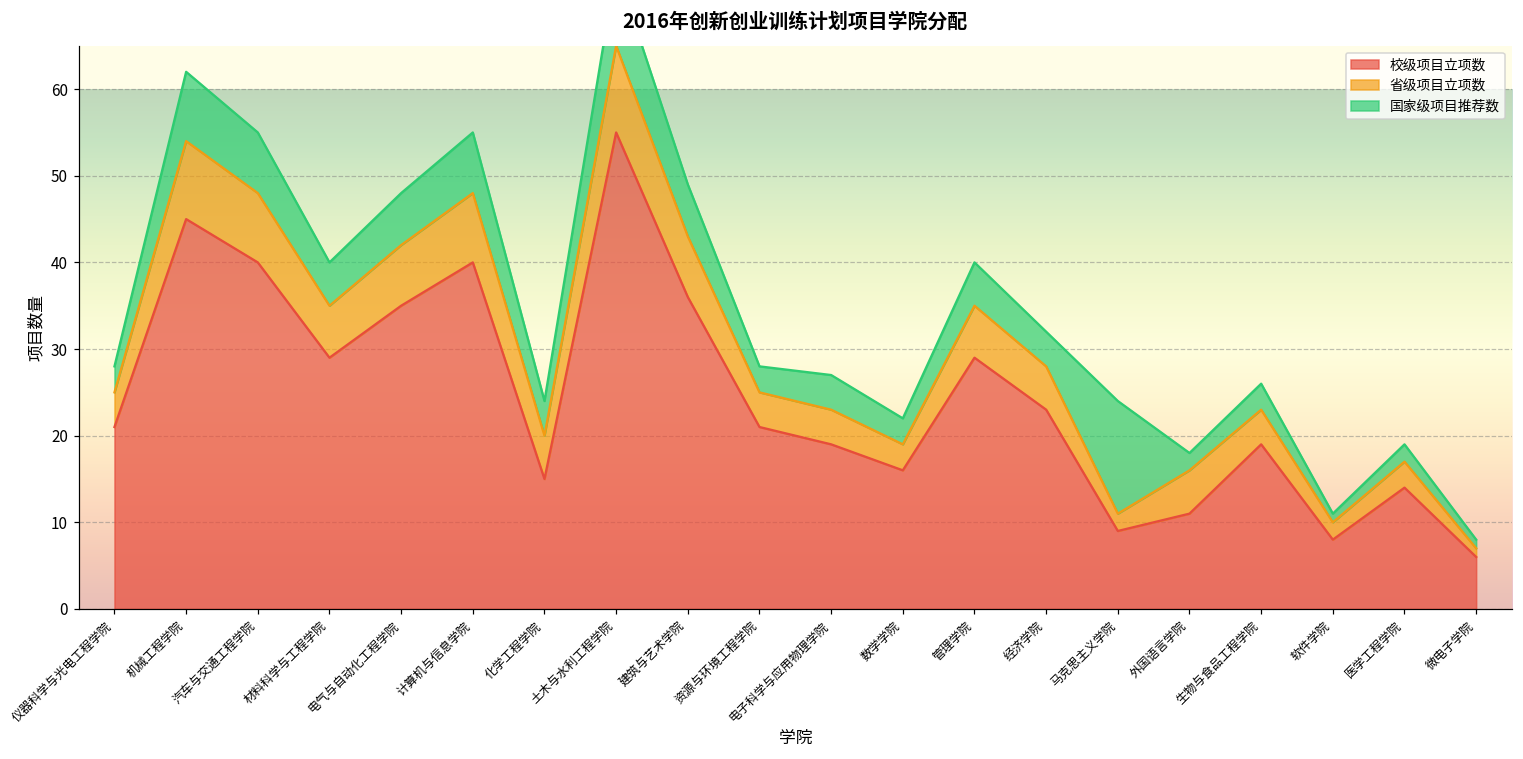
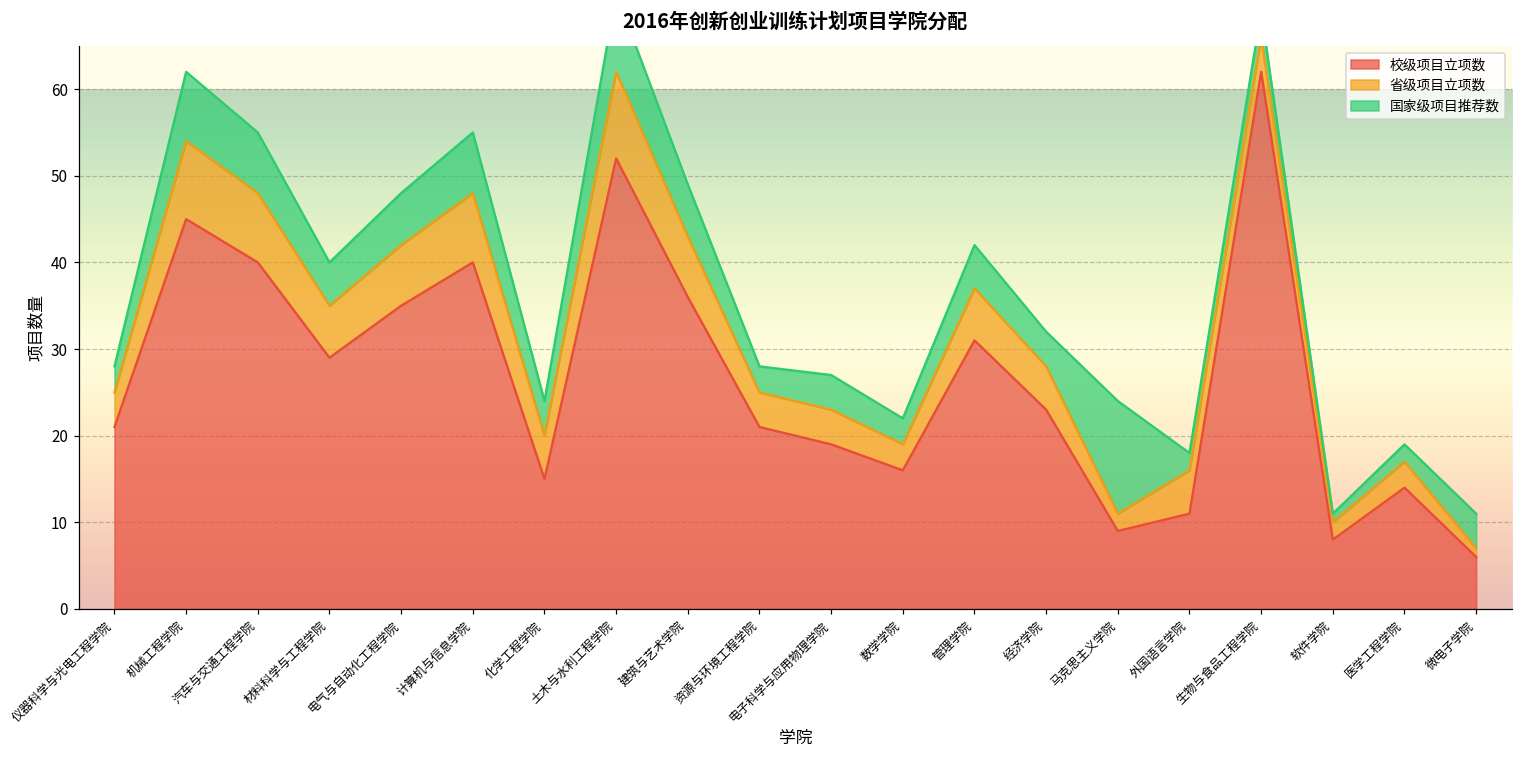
校级项目立项数, 土木与水利工程学院: 55 -> 52
校级项目立项数, 管理学院: 29 -> 31
校级项目立项数, 生物与食品工程学院: 19 -> 62
国家级项目推荐数, 微电子学院: 1 -> 4
